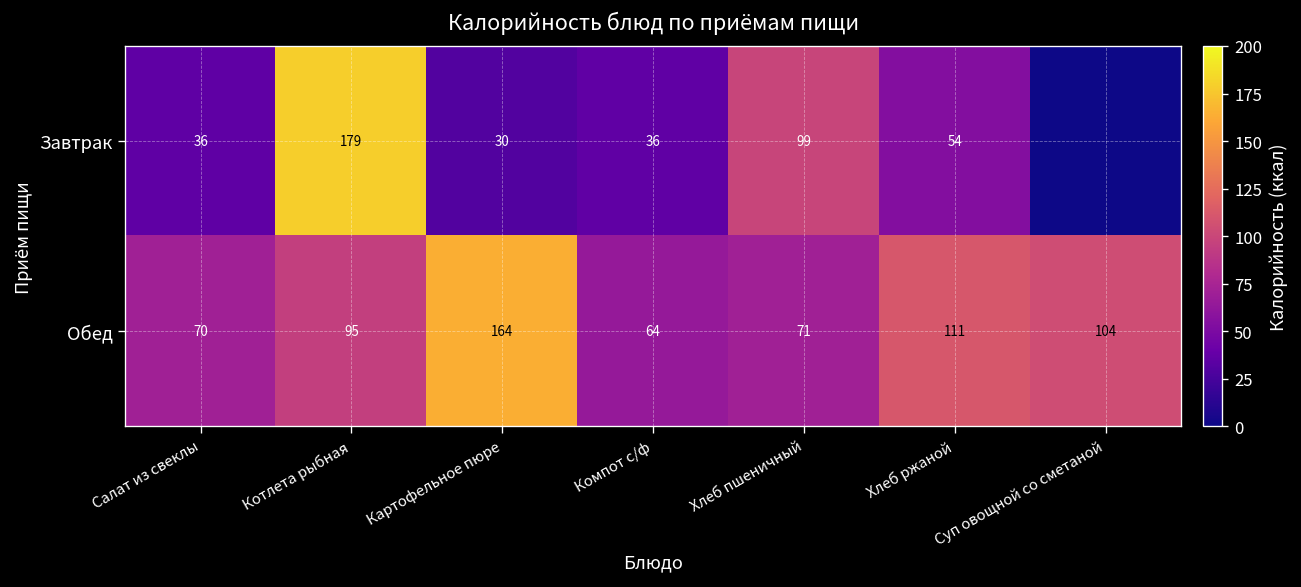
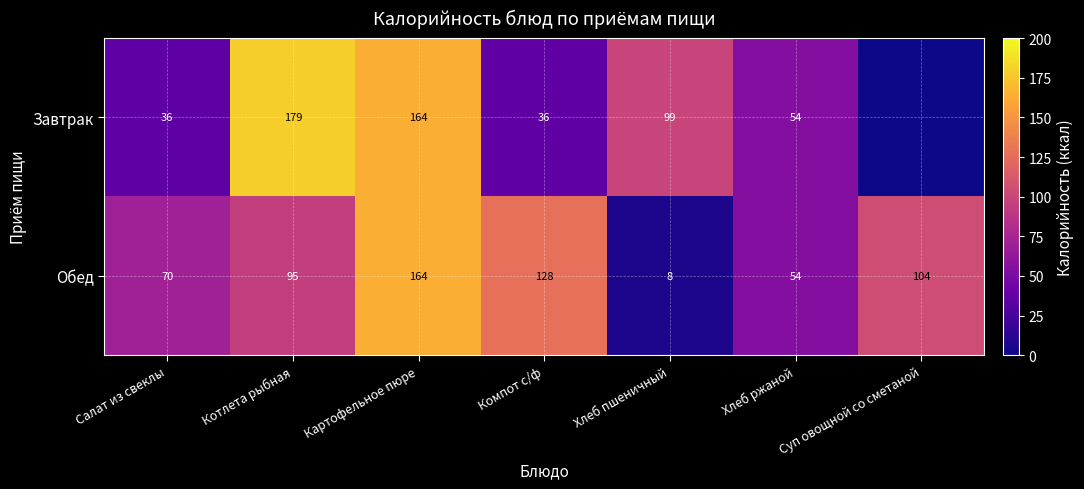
Завтрак, Картофельное пюре: 30 -> 164
Обед, Компот с/ф: 64 -> 128
Обед, Хлеб пшеничный: 71 -> 8
Обед, Хлеб ржаной: 111 -> 54
